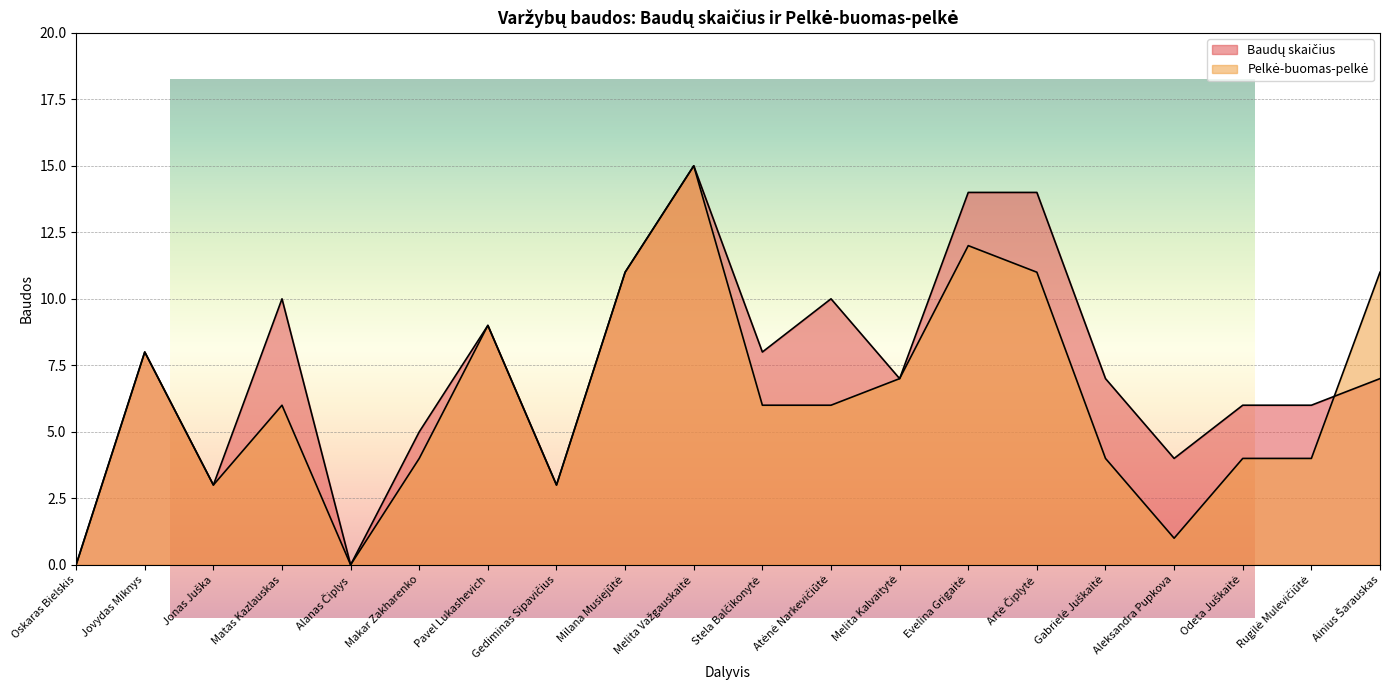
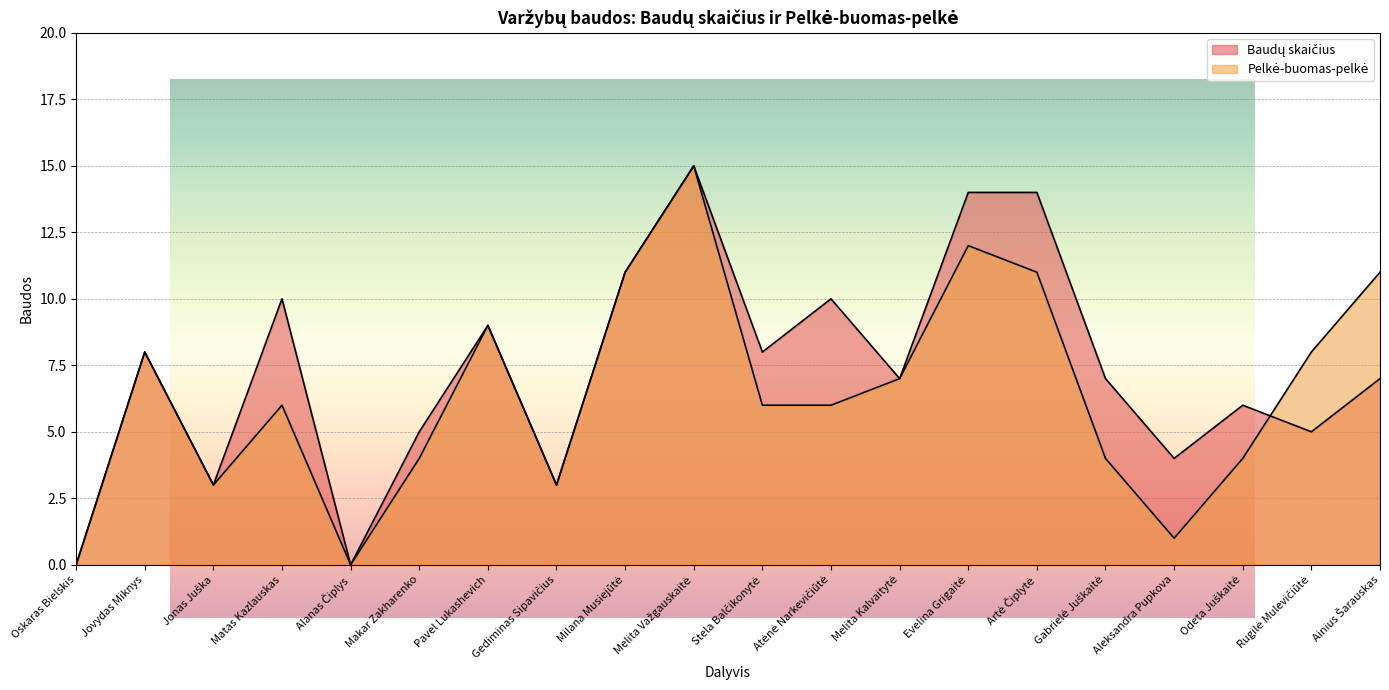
Varžybų baudos: Baudų skaičius ir Pelkė-buomas-pelkė, Baudų skaičius, Rugilė Mulevičiūtė: 6 -> 5
Varžybų baudos: Baudų skaičius ir Pelkė-buomas-pelkė, Pelkė-buomas-pelkė, Rugilė Mulevičiūtė: 4 -> 8
